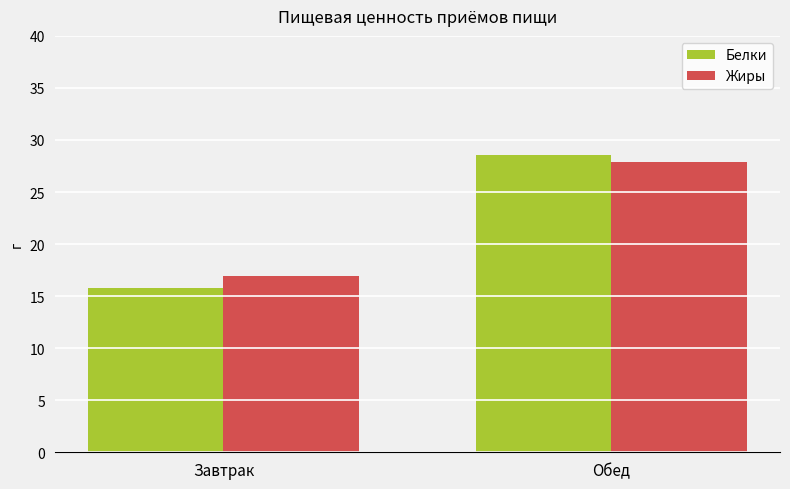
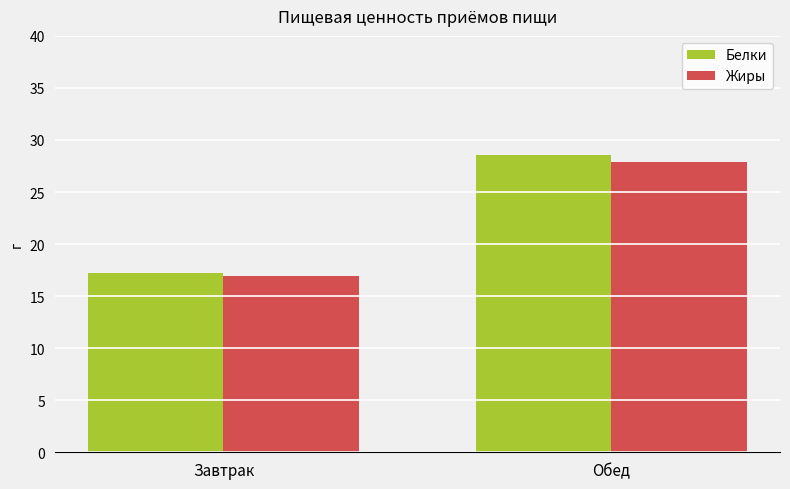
Белки, Завтрак: 15.8 -> 17.3
